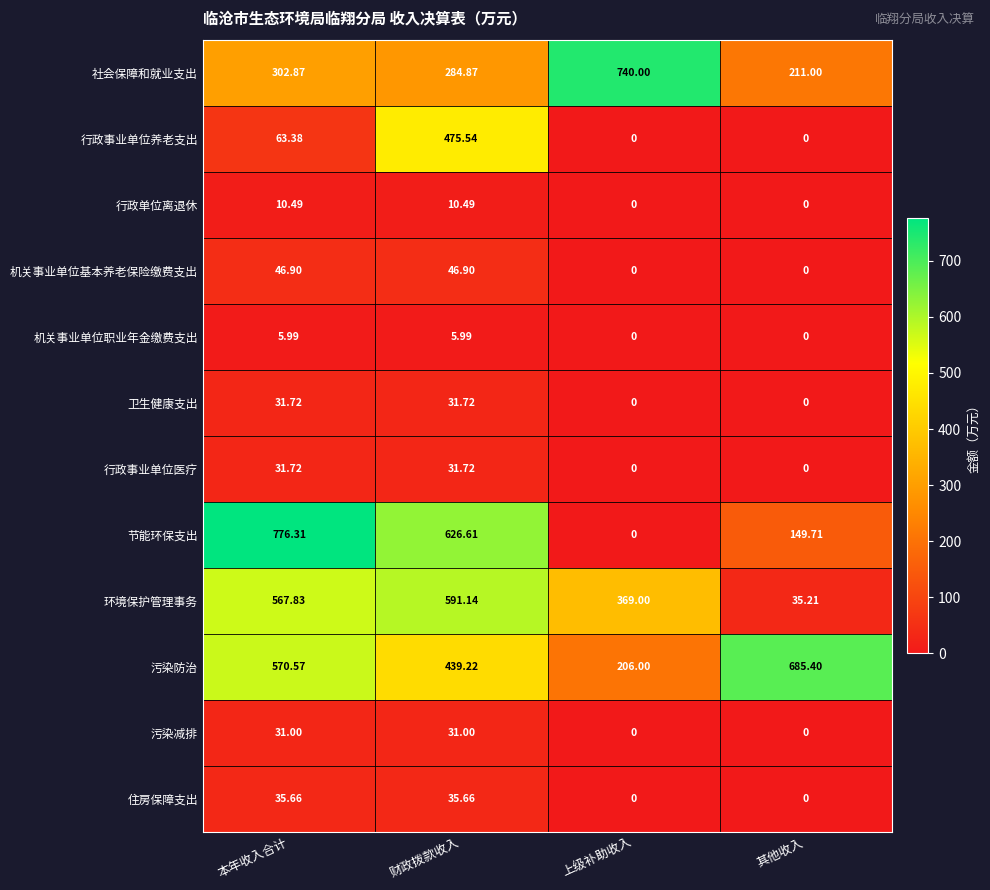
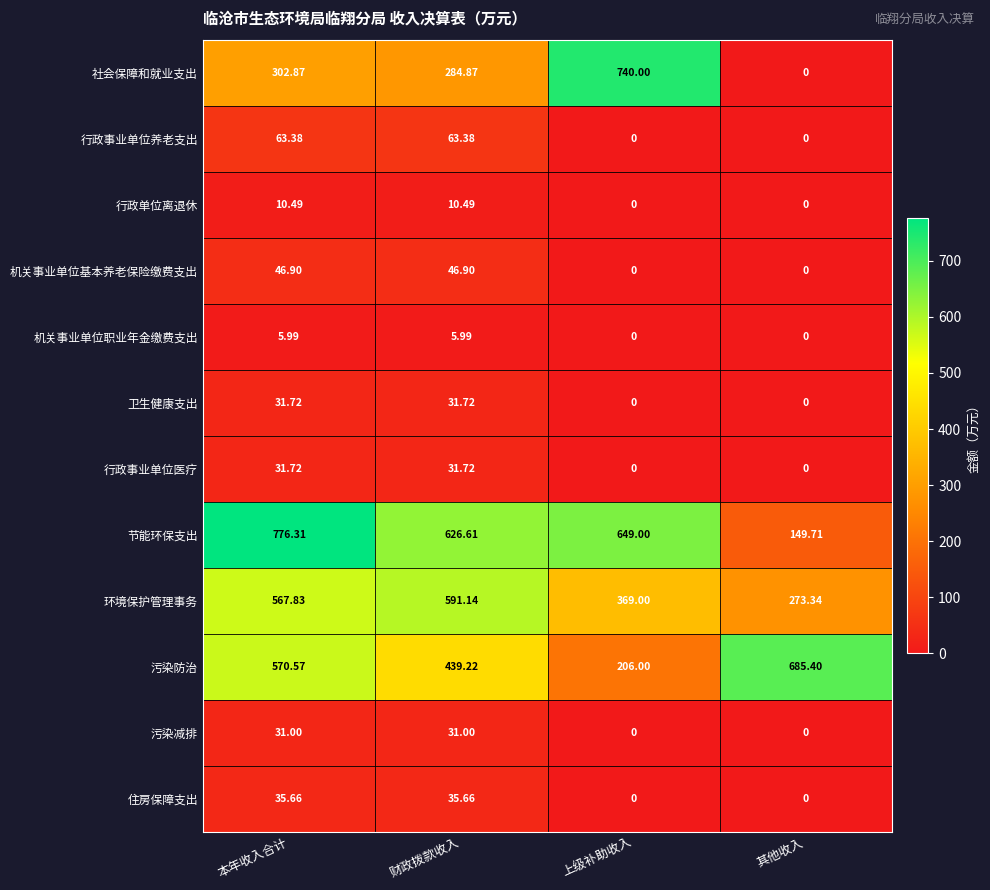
社会保障和就业支出, 其他收入: 211.00 -> 0
行政事业单位养老支出, 财政拨款收入: 475.54 -> 63.38
节能环保支出, 上级补助收入: 0 -> 649.00
环境保护管理事务, 其他收入: 35.21 -> 273.34
